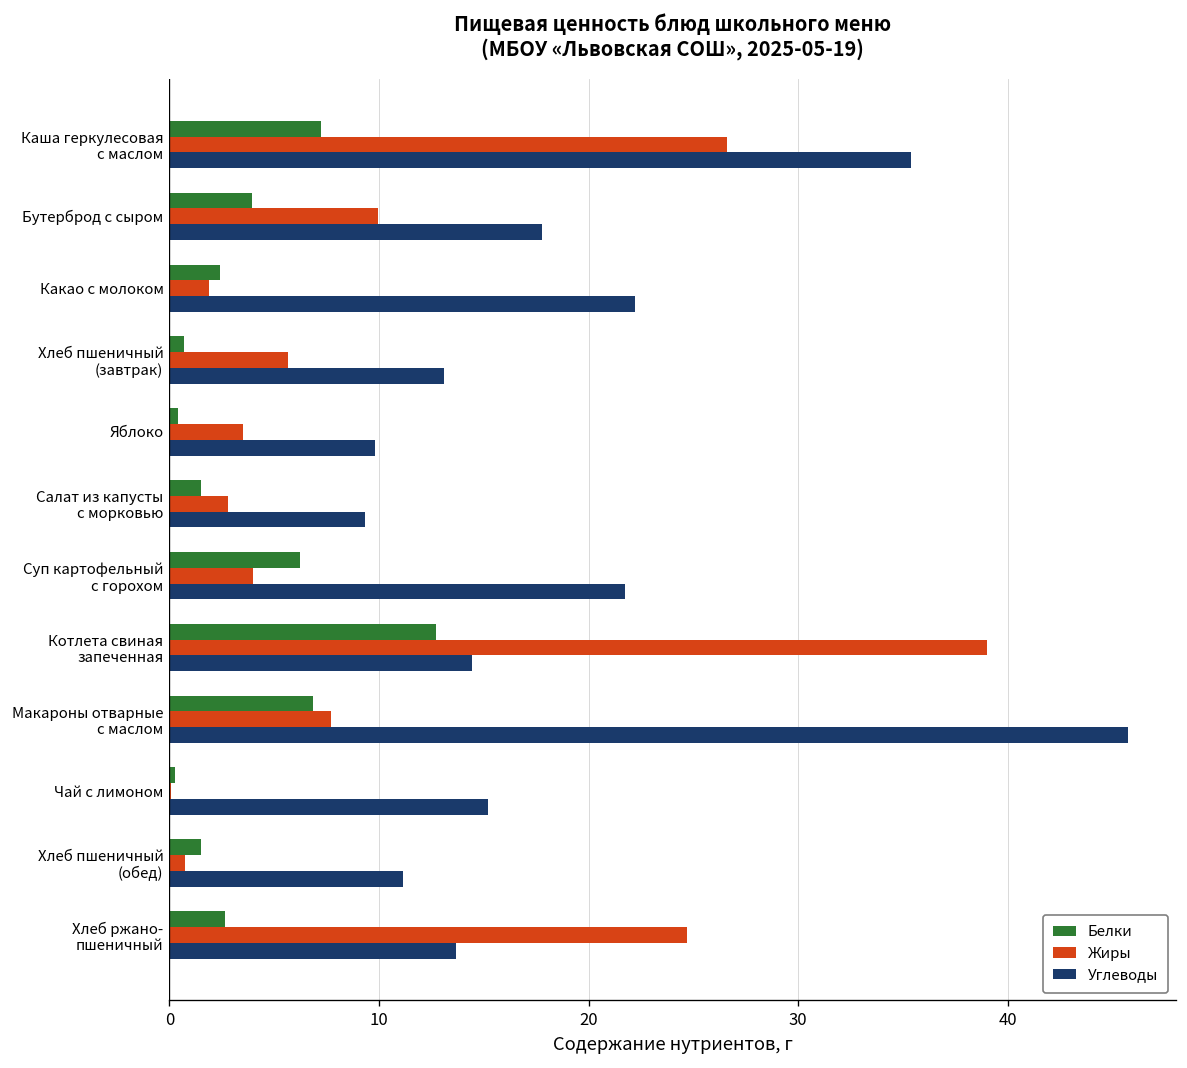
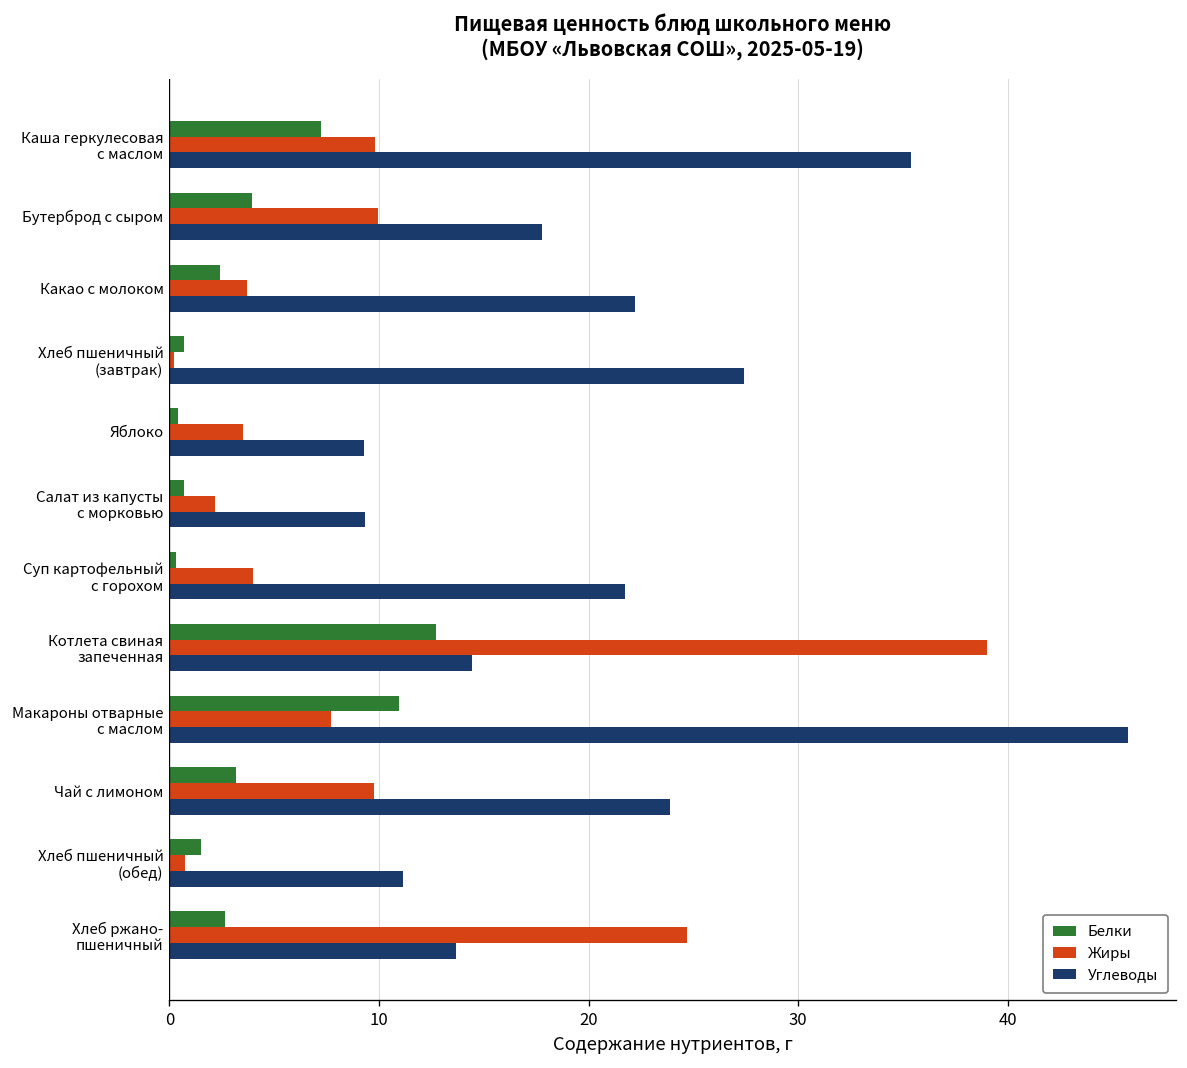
Жиры, Каша геркулесовая с маслом: 26.6 -> 9.8
Жиры, Какао с молоком: 1.9 -> 3.7
Жиры, Хлеб пшеничный (завтрак): 5.7 -> 0.2
Углеводы, Хлеб пшеничный (завтрак): 13.1 -> 27.4
Углеводы, Яблоко: 9.8 -> 9.3
Белки, Салат из капусты с морковью: 1.5 -> 0.7
Жиры, Салат из капусты с морковью: 2.8 -> 2.2
Белки, Суп картофельный с горохом: 6.2 -> 0.3
Белки, Макароны отварные с маслом: 6.8 -> 11.0
Белки, Чай с лимоном: 0.3 -> 3.2
Жиры, Чай с лимоном: 0.1 -> 9.8
Углеводы, Чай с лимоном: 15.2 -> 23.9
